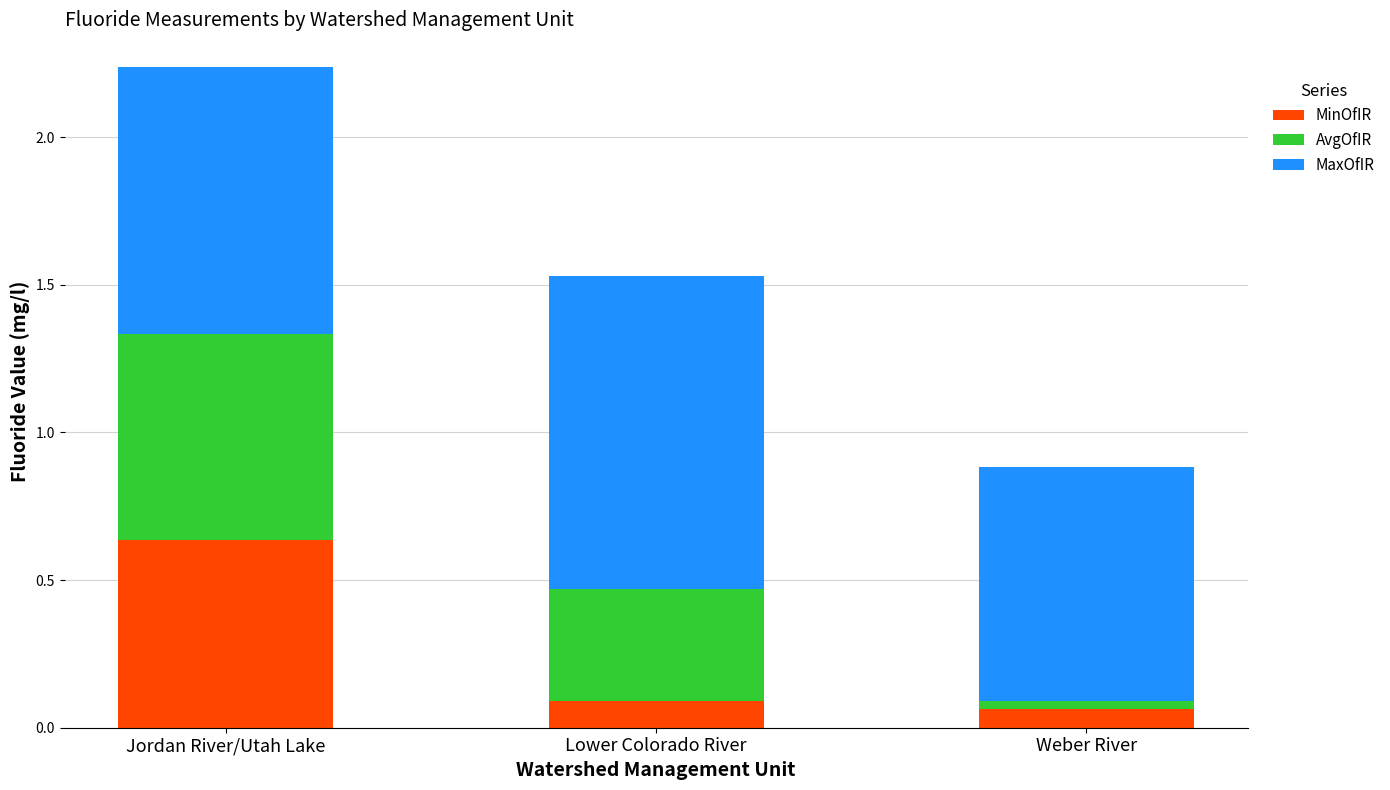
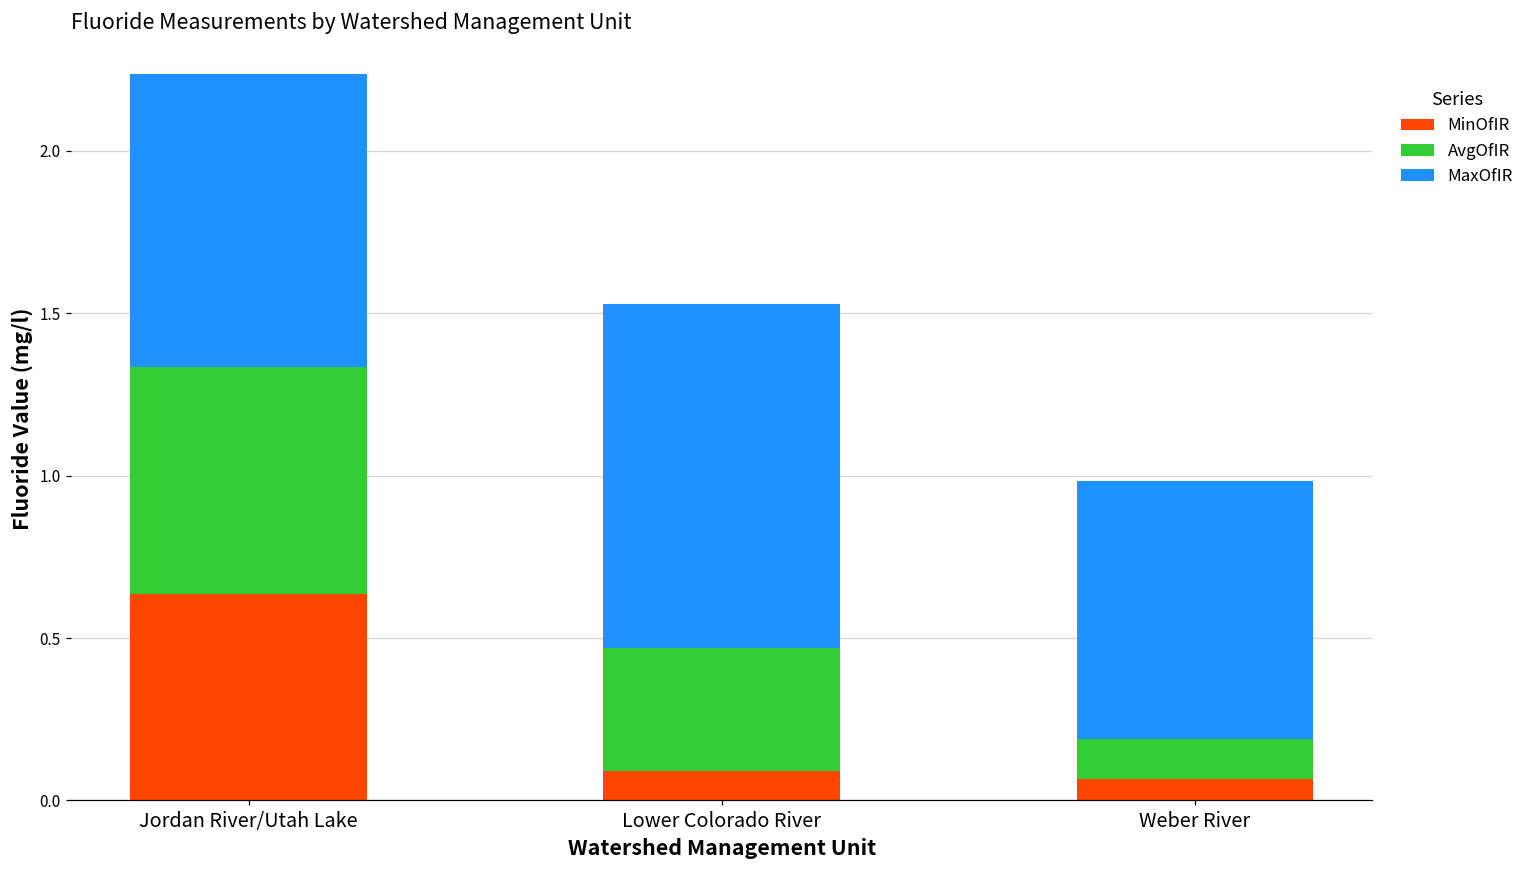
AvgOfIR, Weber River: 0.03 -> 0.13
